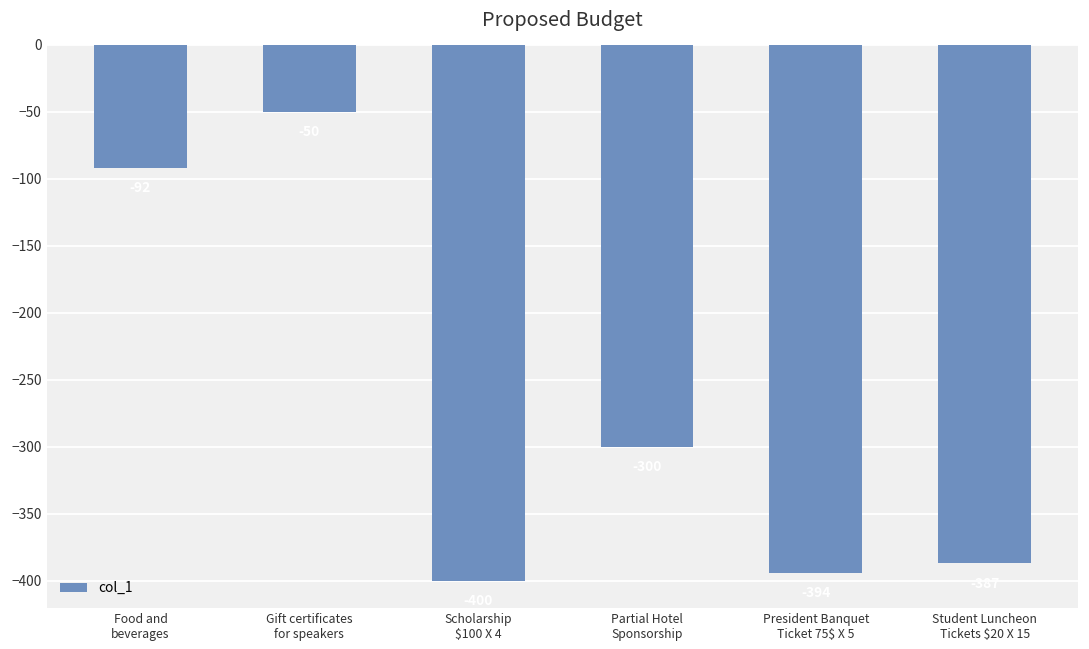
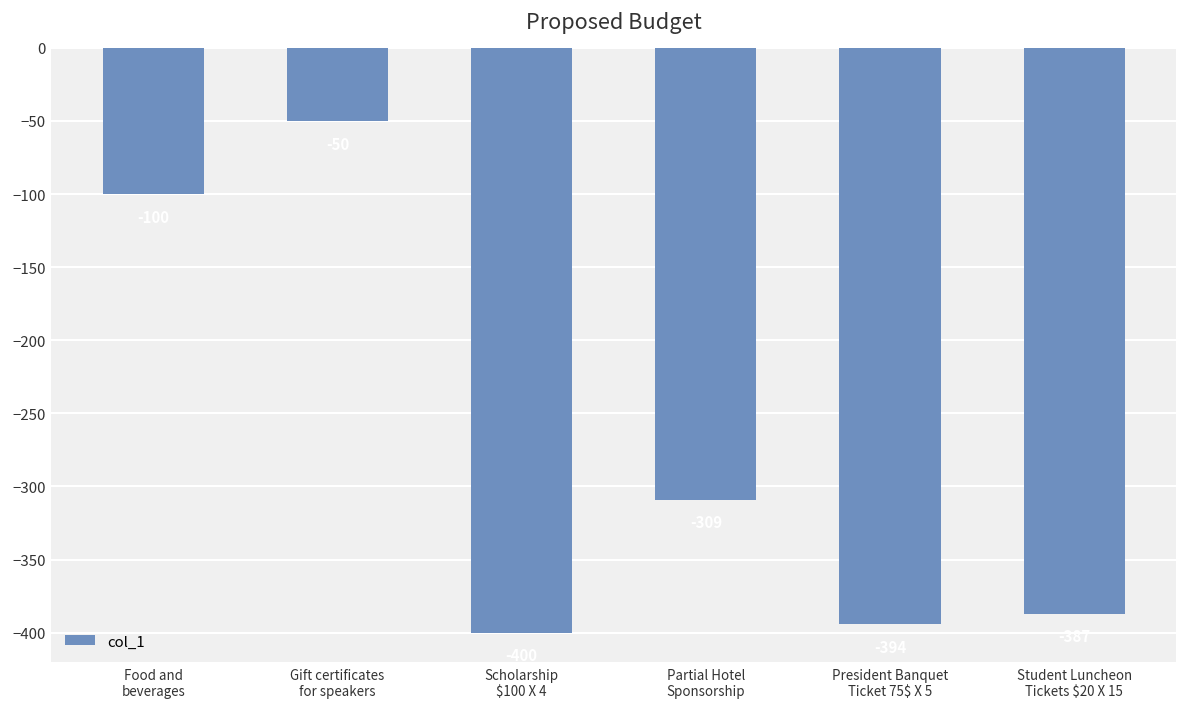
Food and beverages: -92 -> -100
Partial Hotel Sponsorship: -300 -> -309
